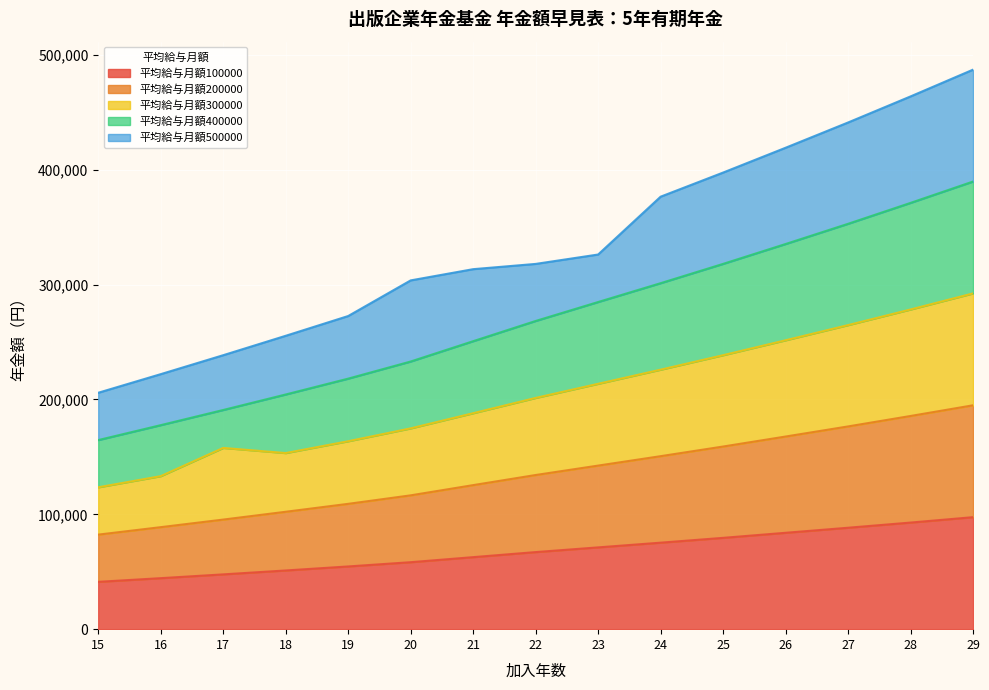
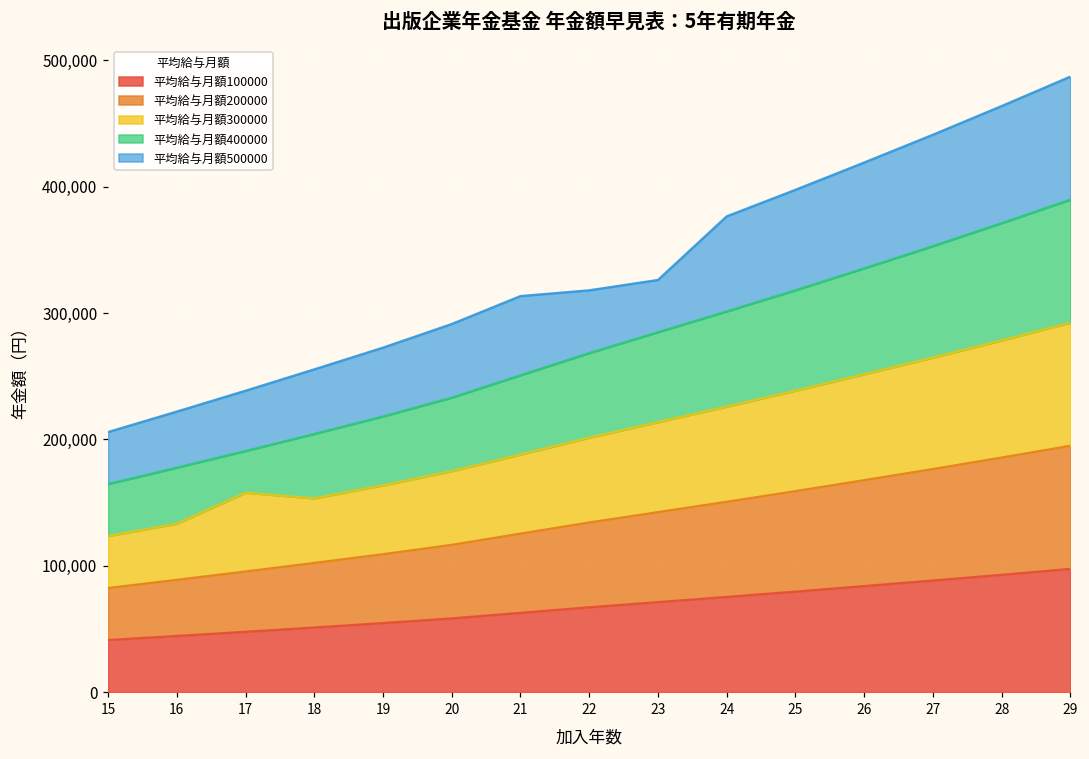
平均給与月額500000, 20: 304,000 -> 291,000
